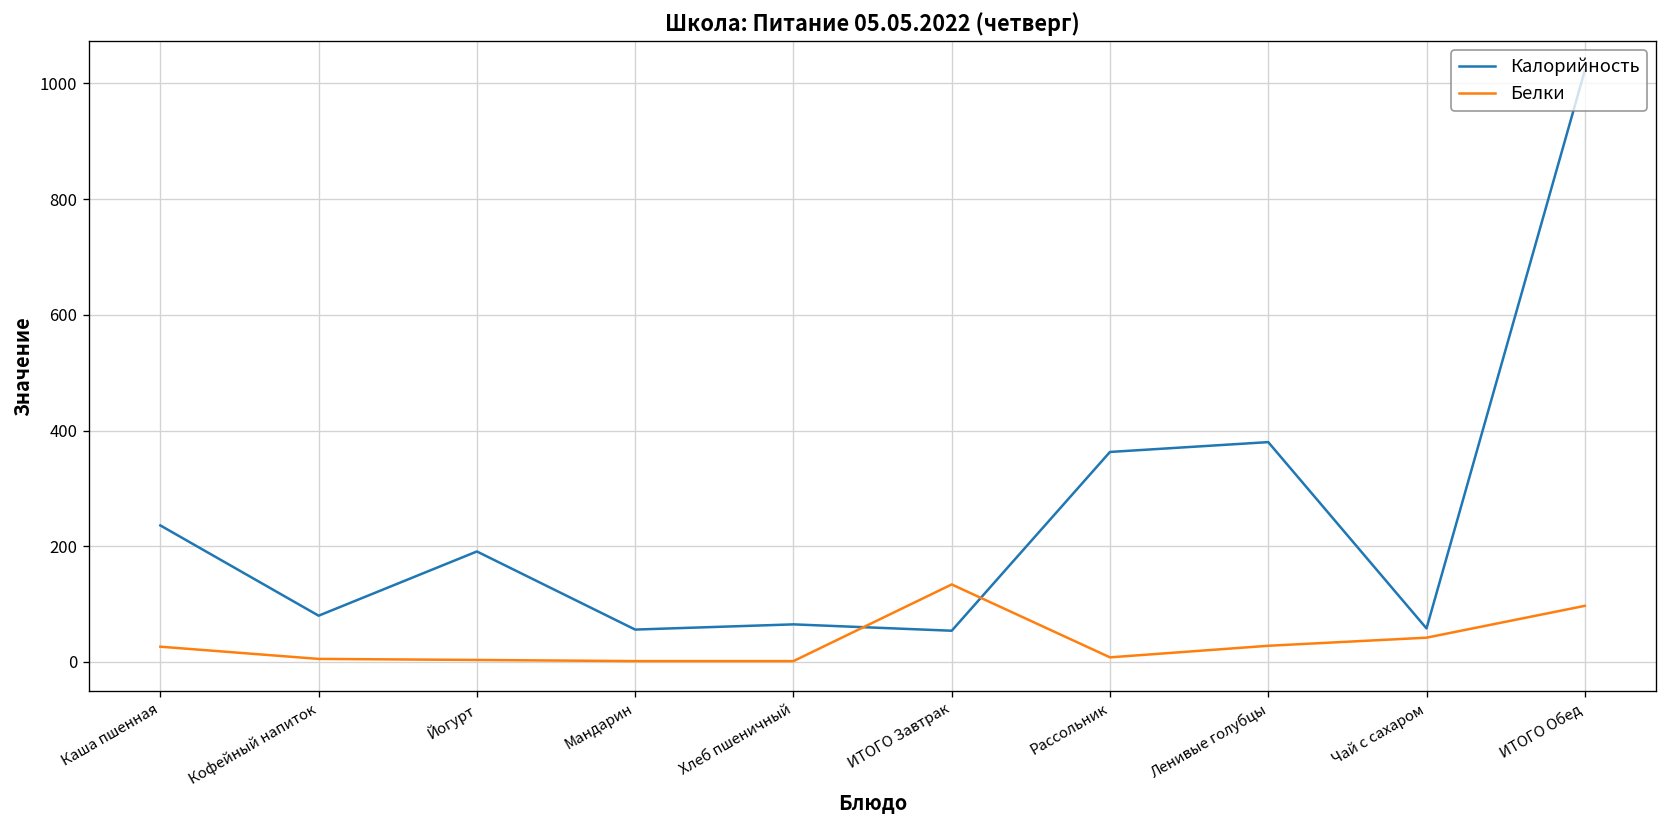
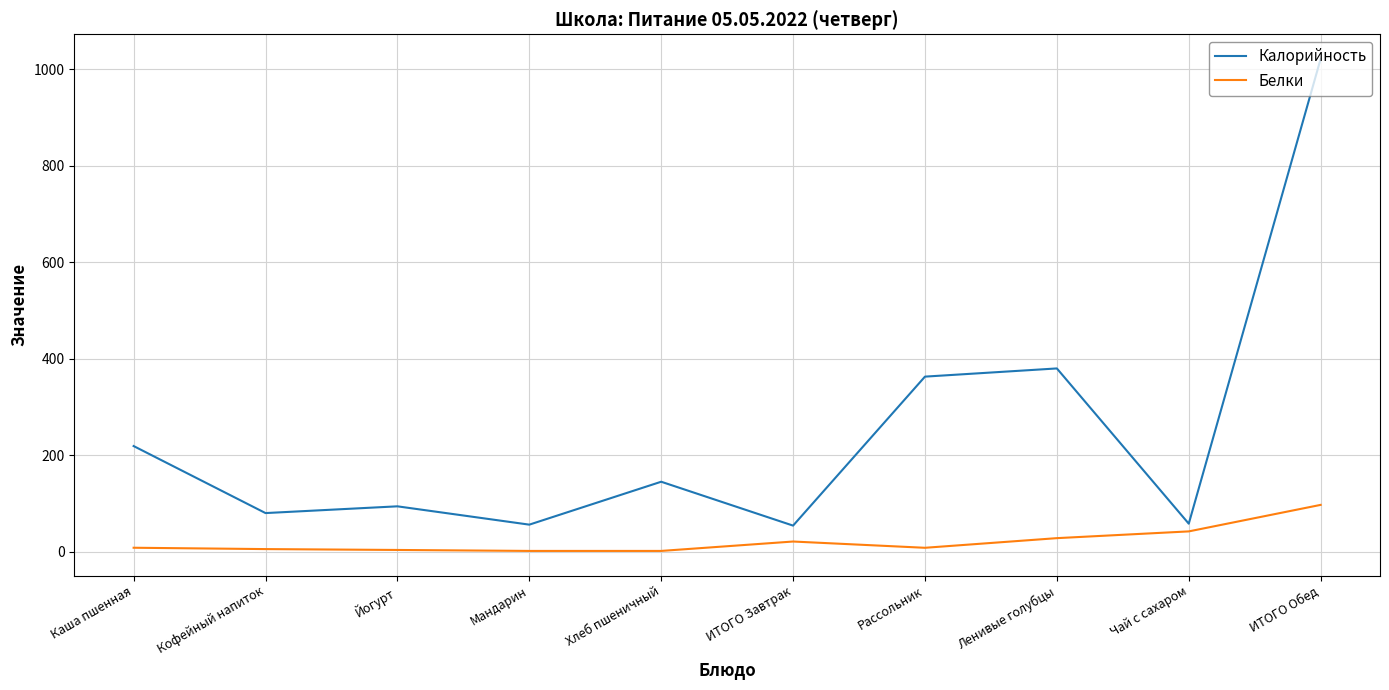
Калорийность, Каша пшенная: 240 -> 220
Белки, Каша пшенная: 30 -> 10
Калорийность, Йогурт: 190 -> 90
Калорийность, Хлеб пшеничный: 70 -> 150
Белки, ИТОГО Завтрак: 130 -> 20
